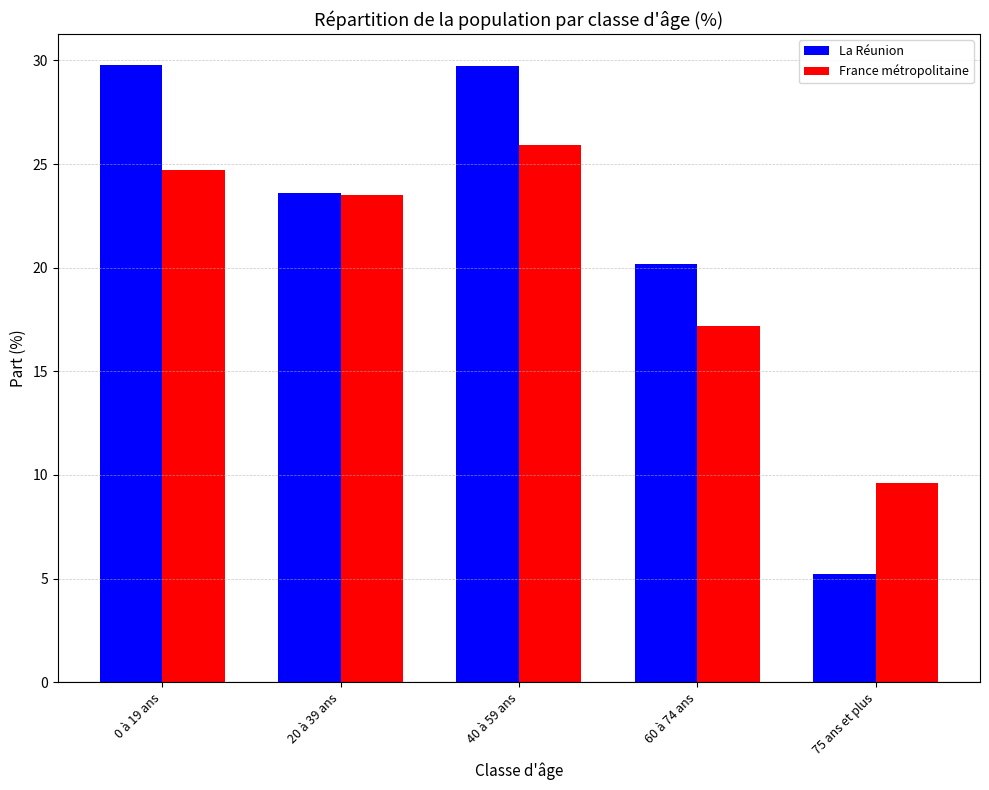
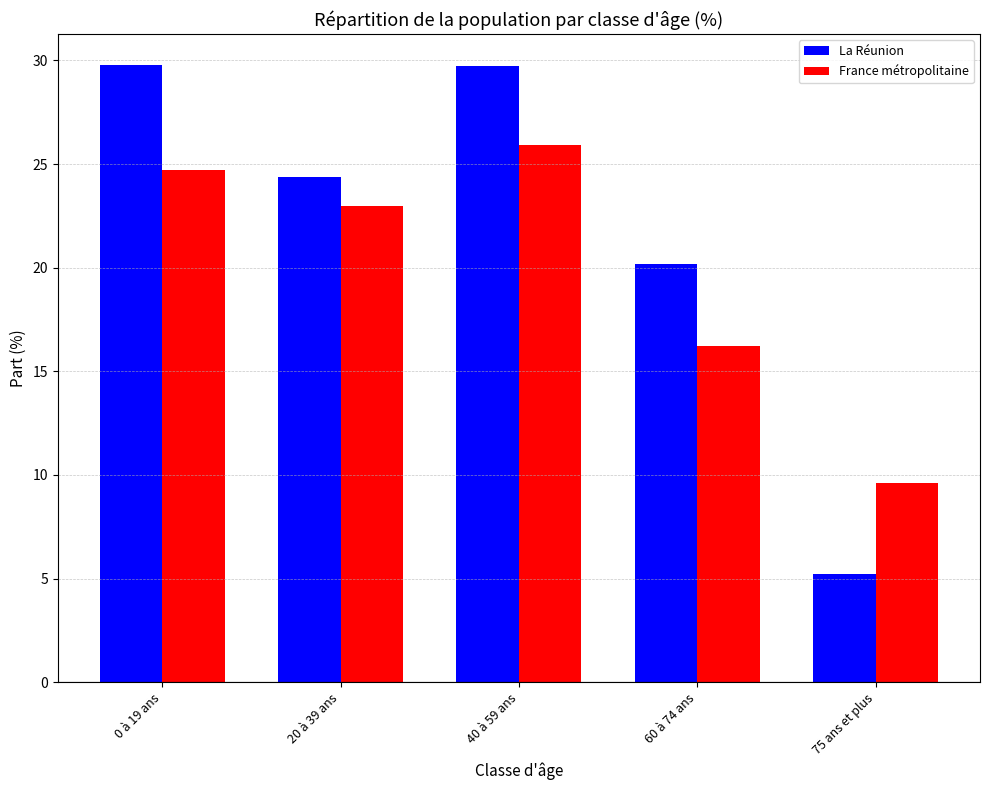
La Réunion, 20 à 39 ans: 23.6 -> 24.4
France métropolitaine, 20 à 39 ans: 23.5 -> 23.0
France métropolitaine, 60 à 74 ans: 17.2 -> 16.2
